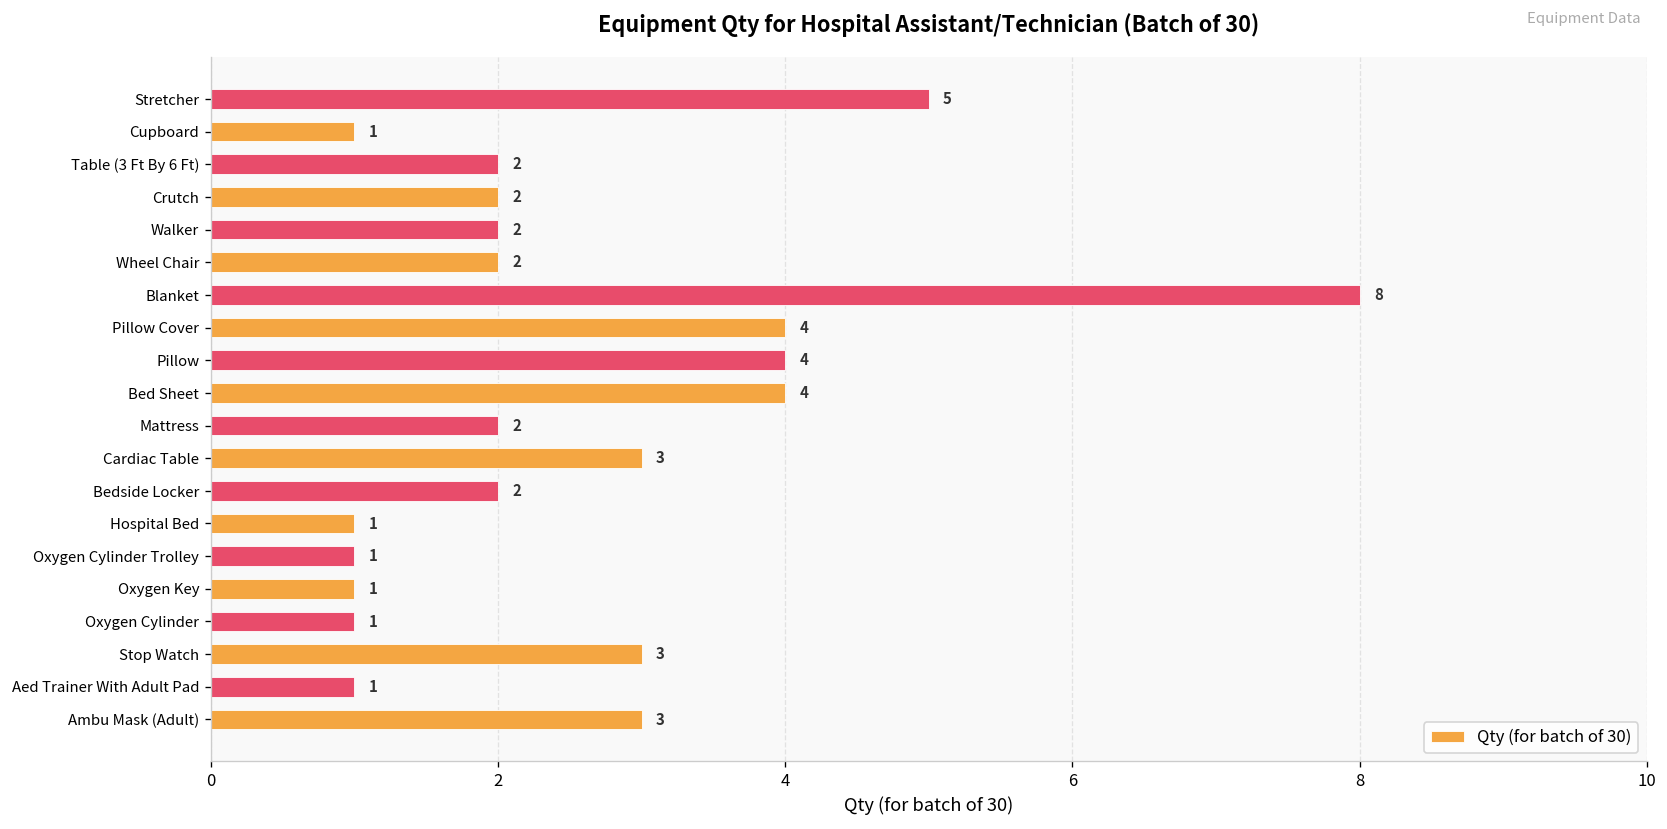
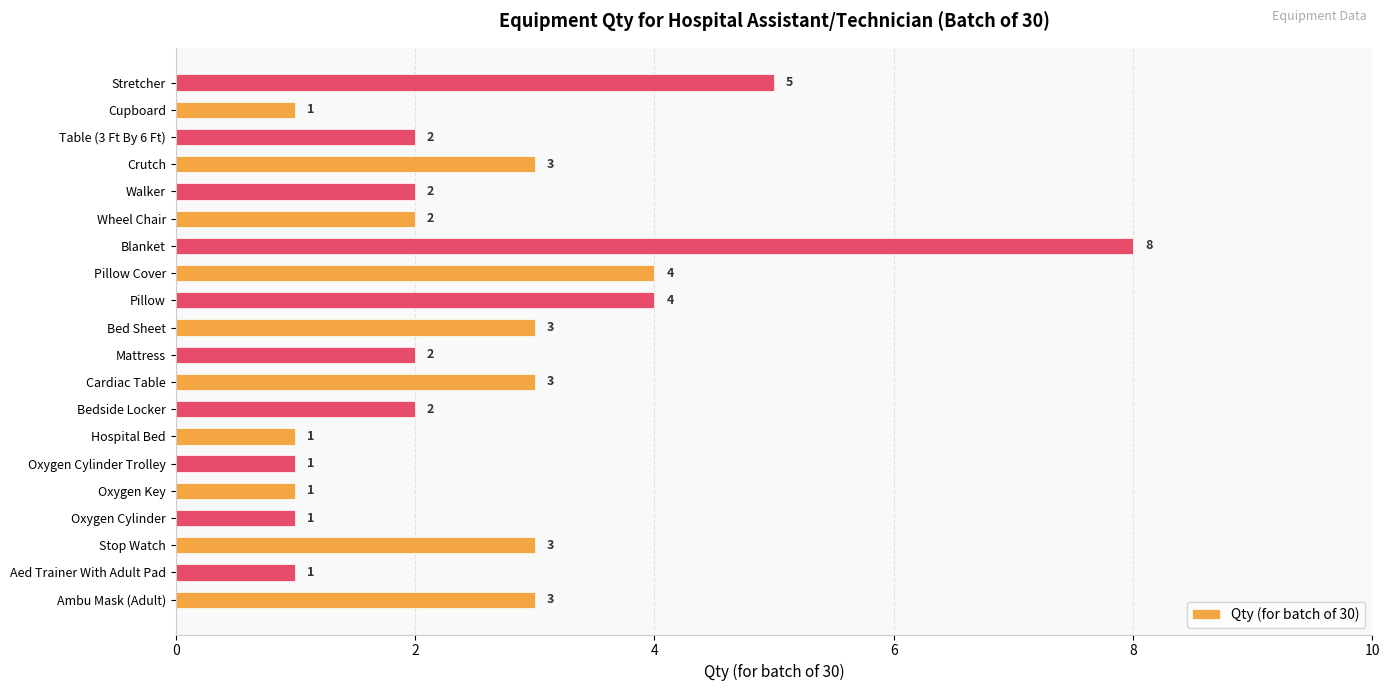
Crutch: 2 -> 3
Bed Sheet: 4 -> 3
